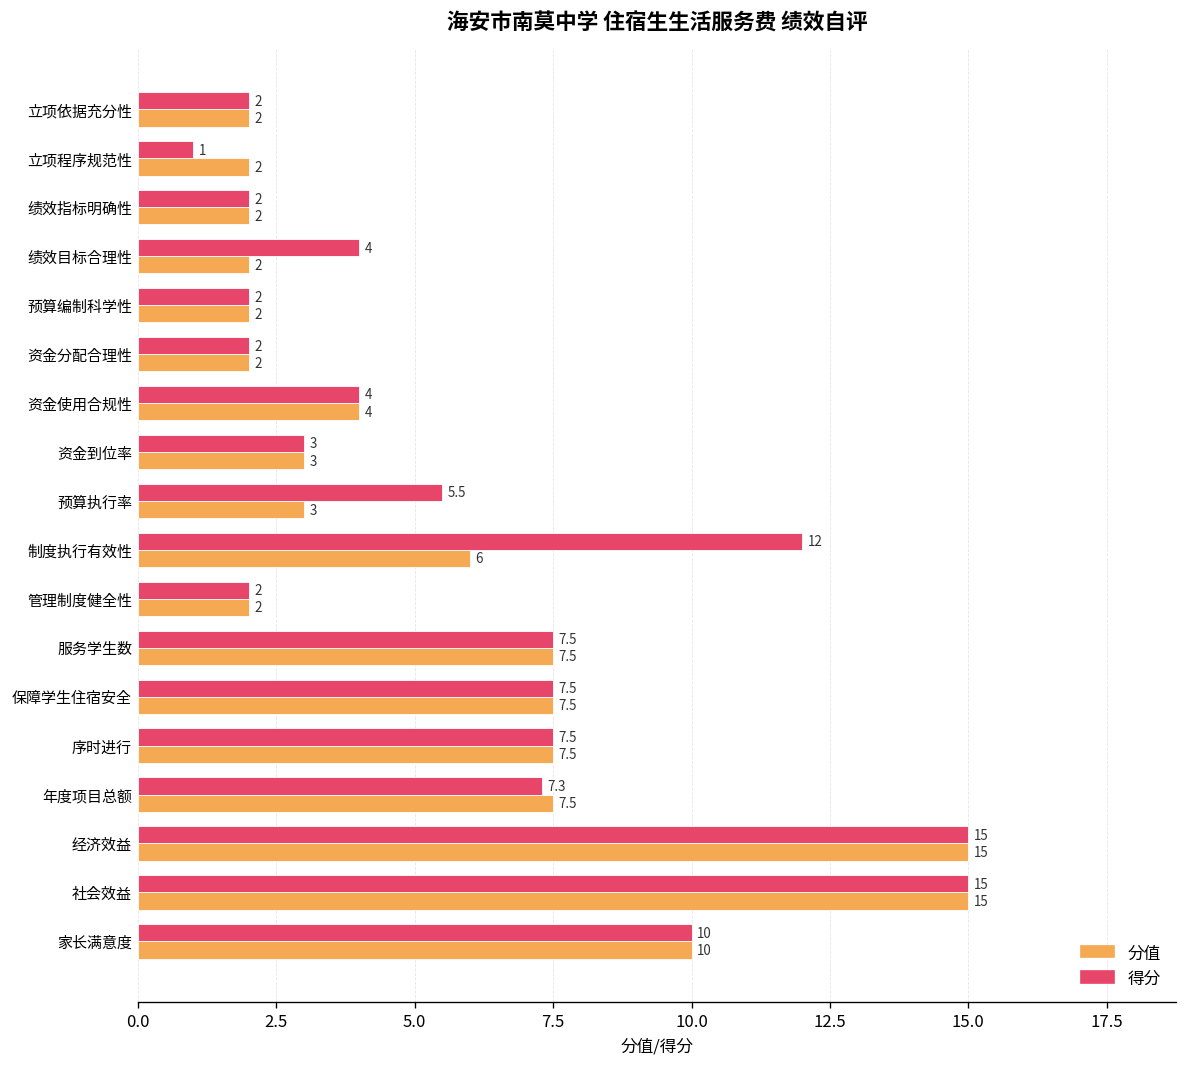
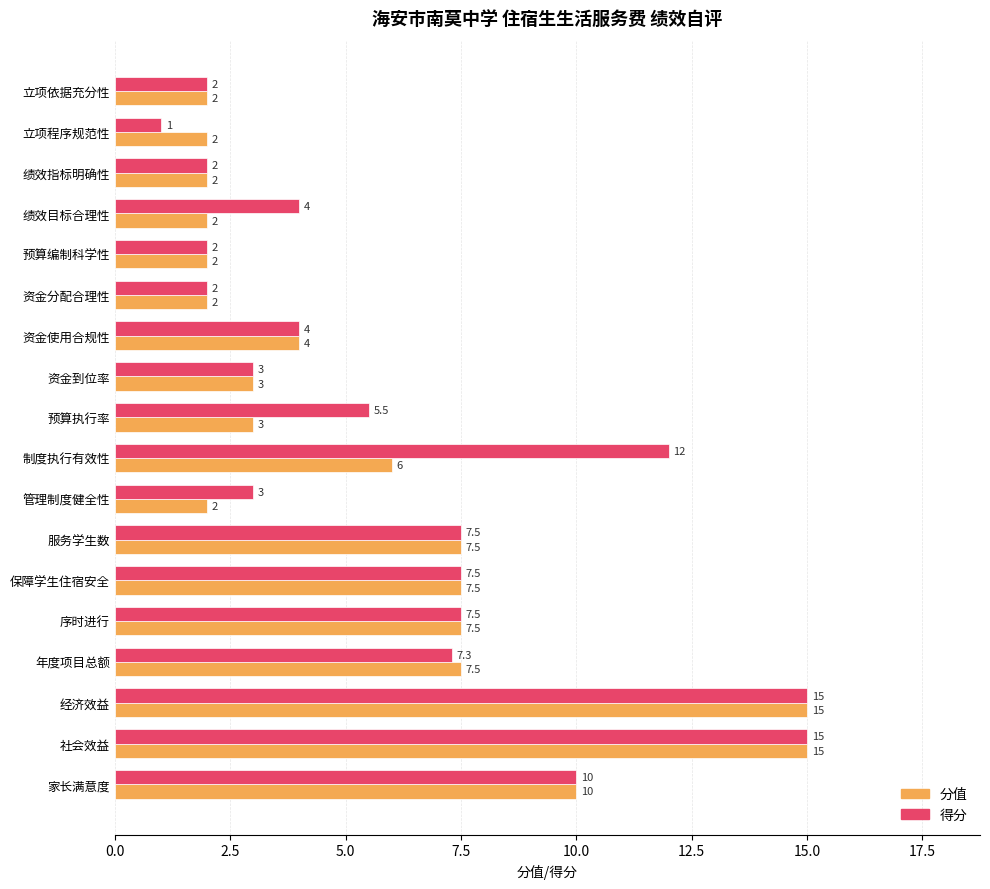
得分, 管理制度健全性: 2 -> 3
